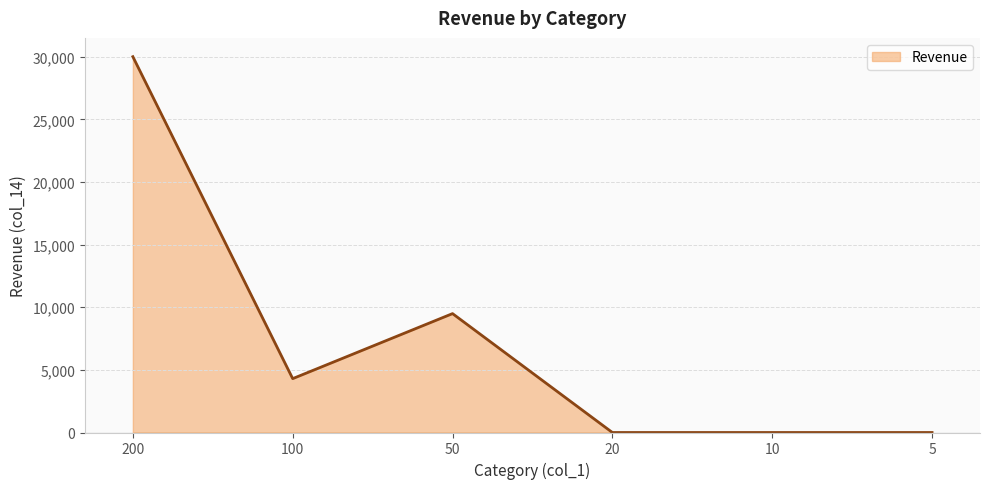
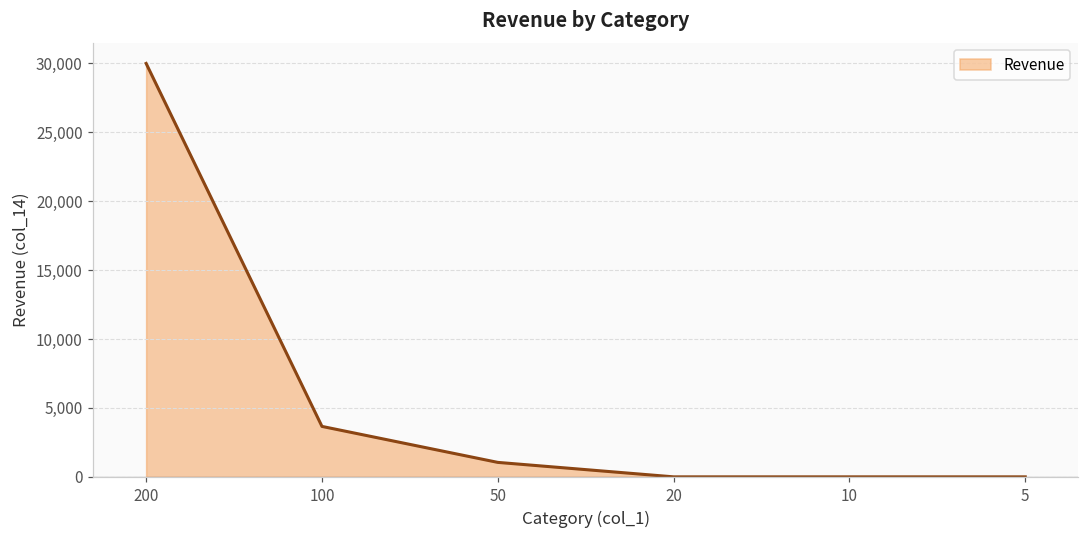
100: 4,300 -> 3,700
50: 9,500 -> 1,100
